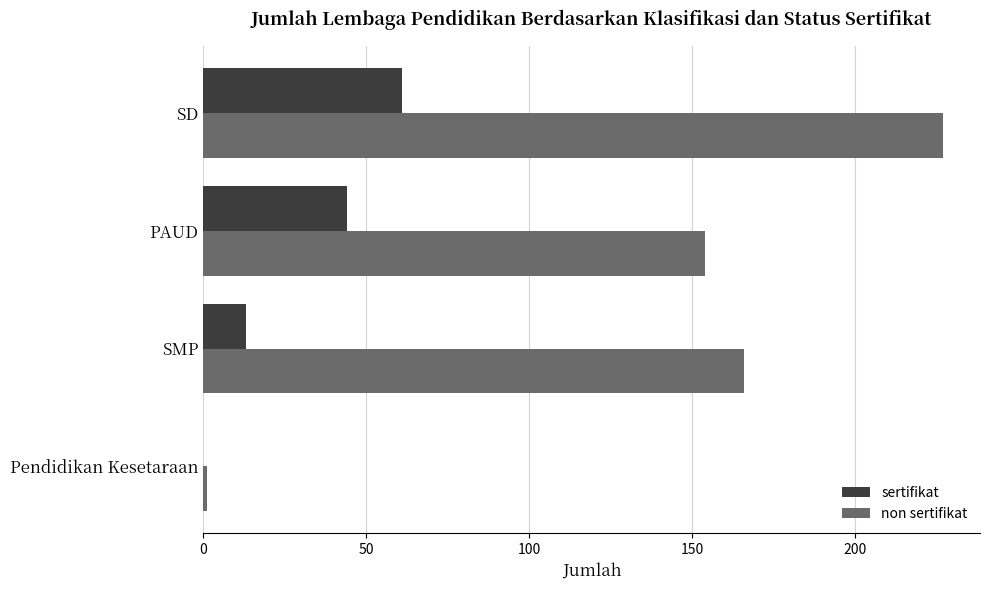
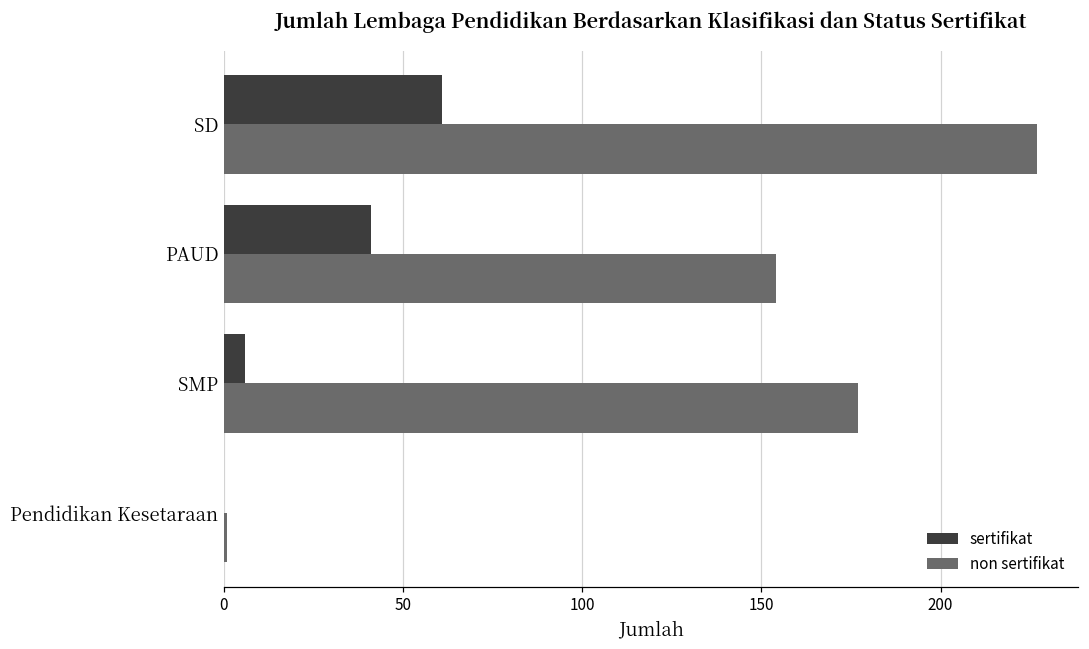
sertifikat, PAUD: 44 -> 41
sertifikat, SMP: 13 -> 6
non sertifikat, SMP: 166 -> 177
